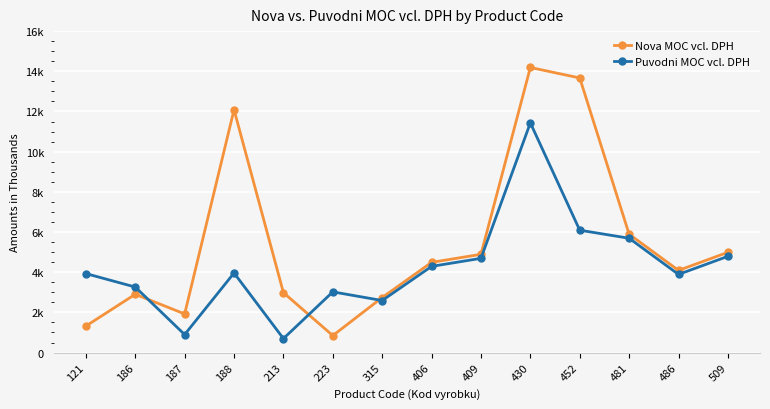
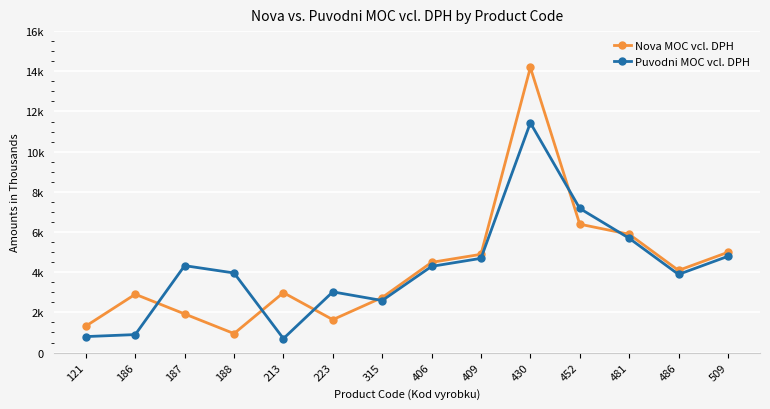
Puvodni MOC vcl. DPH, 121: 3900 -> 800
Puvodni MOC vcl. DPH, 186: 3300 -> 900
Puvodni MOC vcl. DPH, 187: 900 -> 4300
Nova MOC vcl. DPH, 188: 12100 -> 900
Nova MOC vcl. DPH, 223: 800 -> 1600
Nova MOC vcl. DPH, 452: 13700 -> 6400
Puvodni MOC vcl. DPH, 452: 6100 -> 7200
